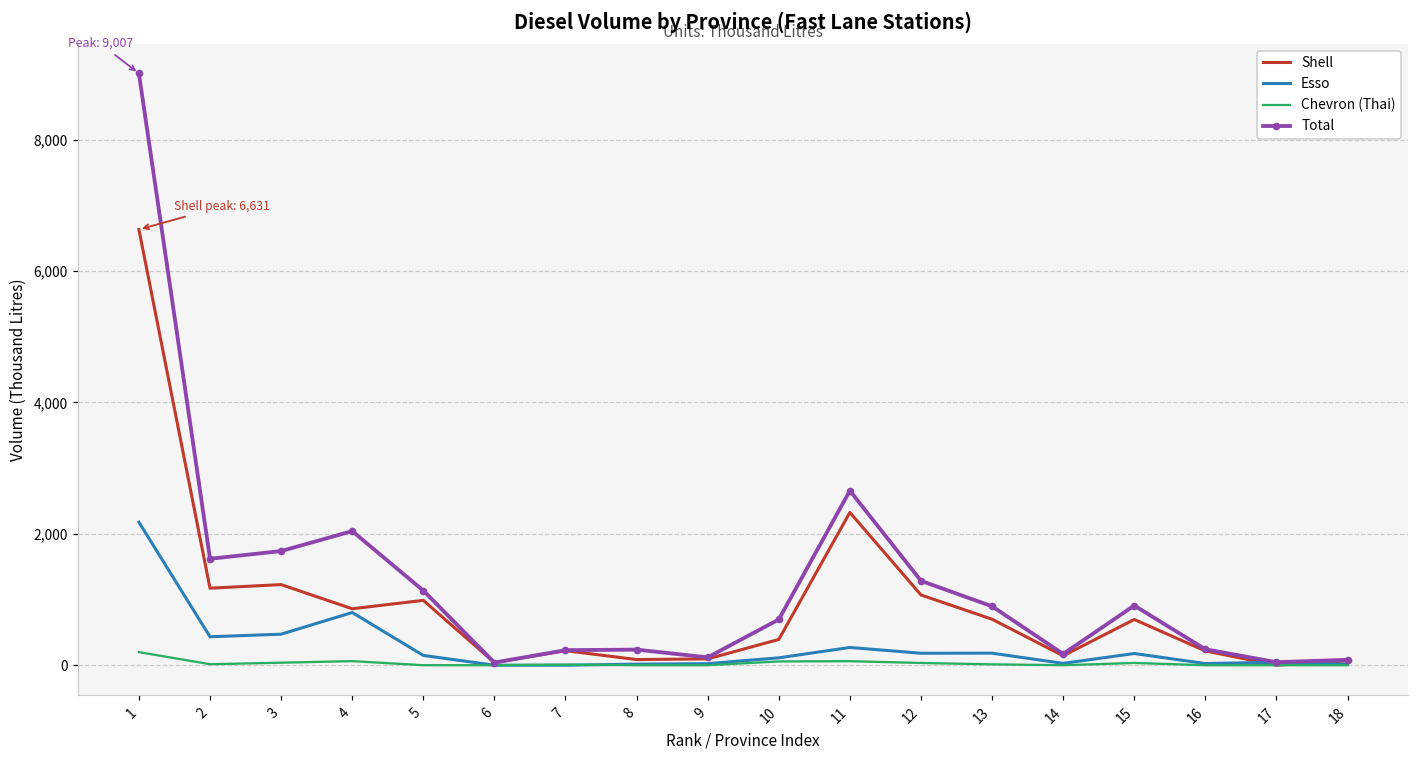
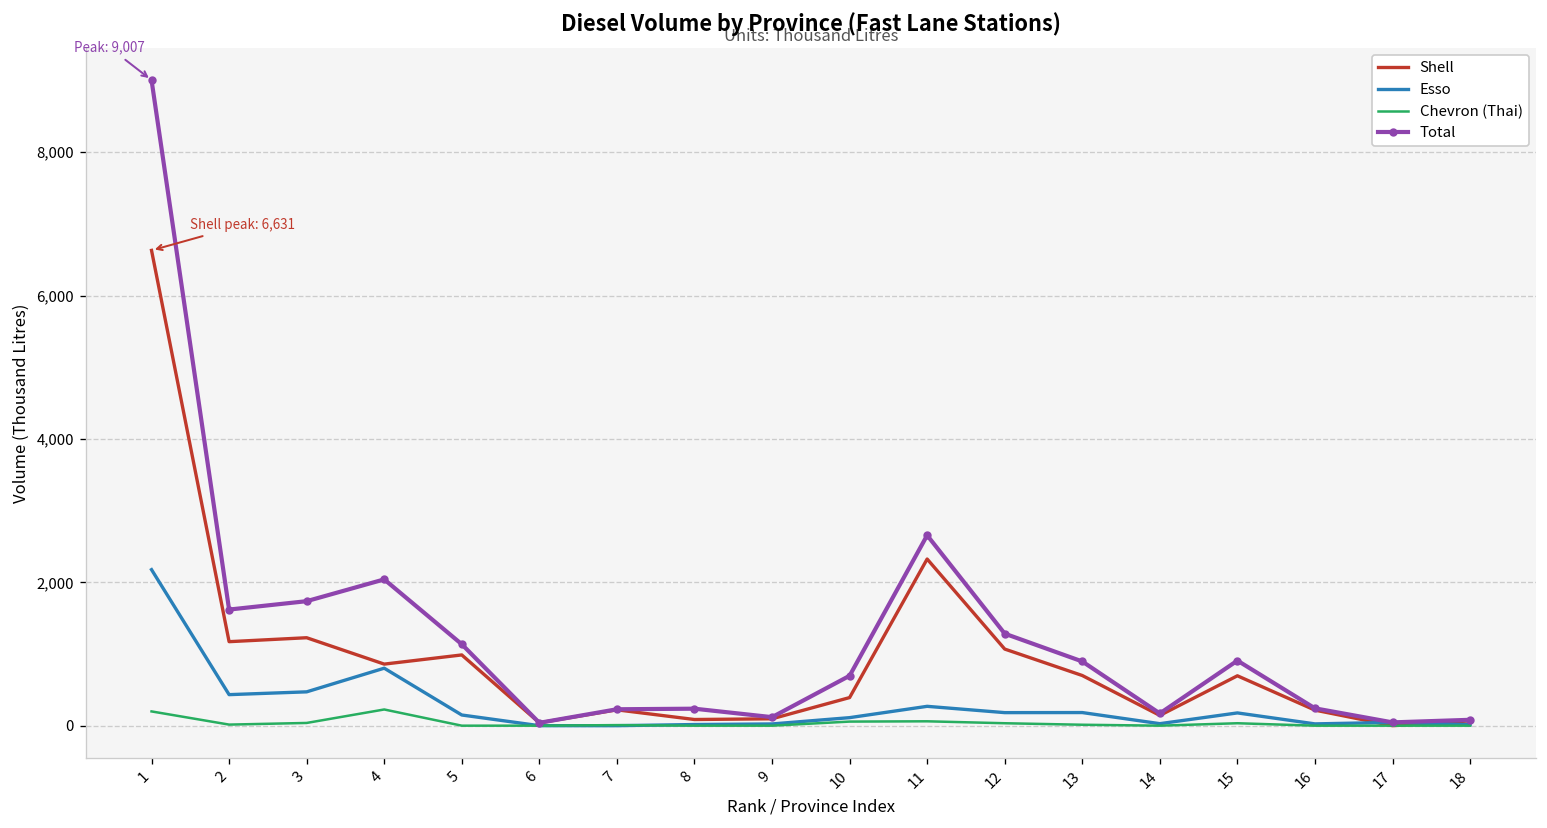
Chevron (Thai), 4: 100 -> 200
